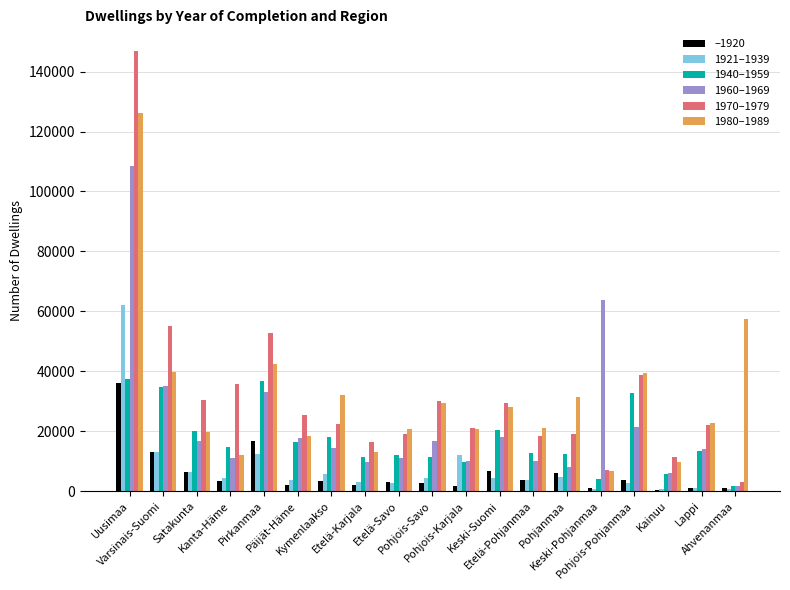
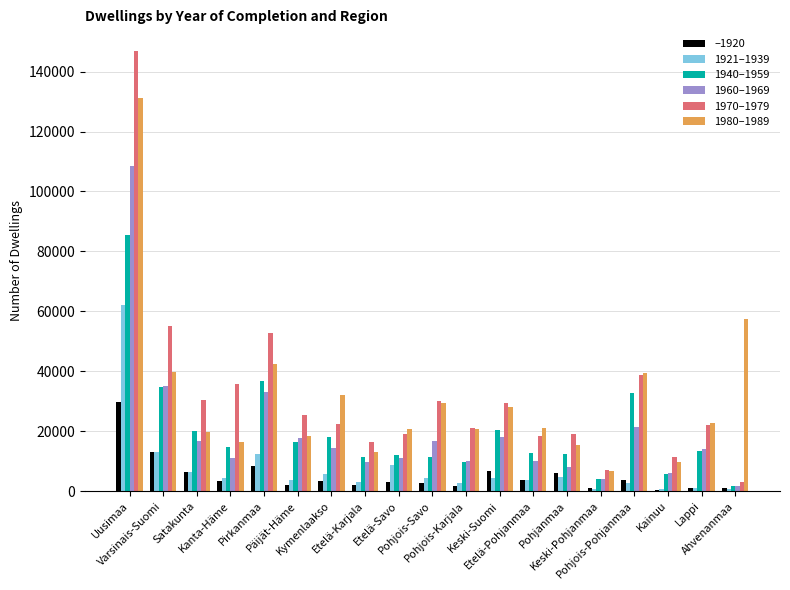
–1920, Uusimaa: 36000 -> 30000
1940–1959, Uusimaa: 37000 -> 86000
1980–1989, Uusimaa: 126000 -> 131000
1980–1989, Kanta-Häme: 12000 -> 16000
–1920, Pirkanmaa: 17000 -> 8000
1921–1939, Etelä-Savo: 3000 -> 9000
1921–1939, Pohjois-Karjala: 12000 -> 3000
1980–1989, Pohjanmaa: 32000 -> 15000
1960–1969, Keski-Pohjanmaa: 64000 -> 4000
